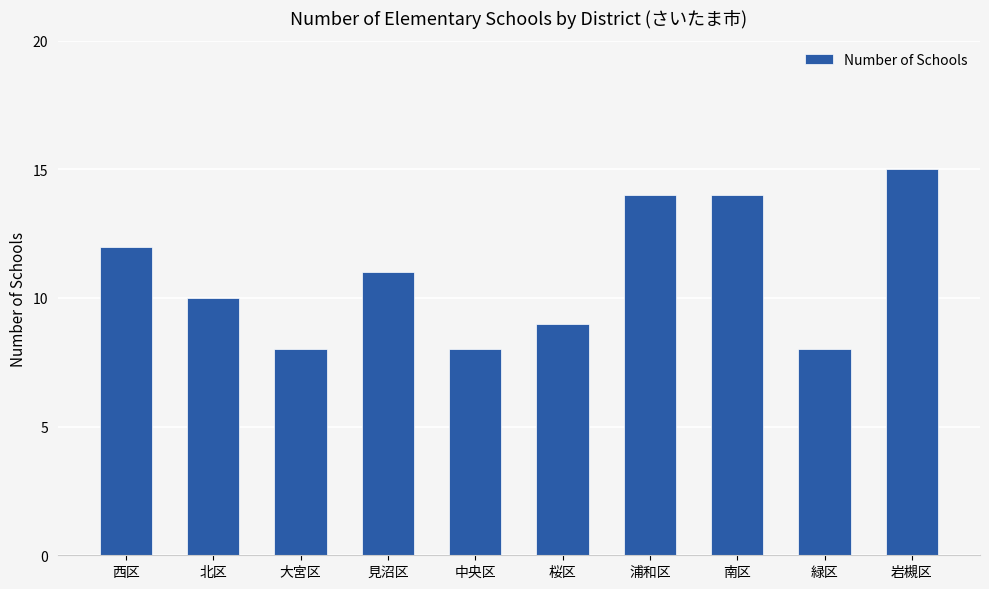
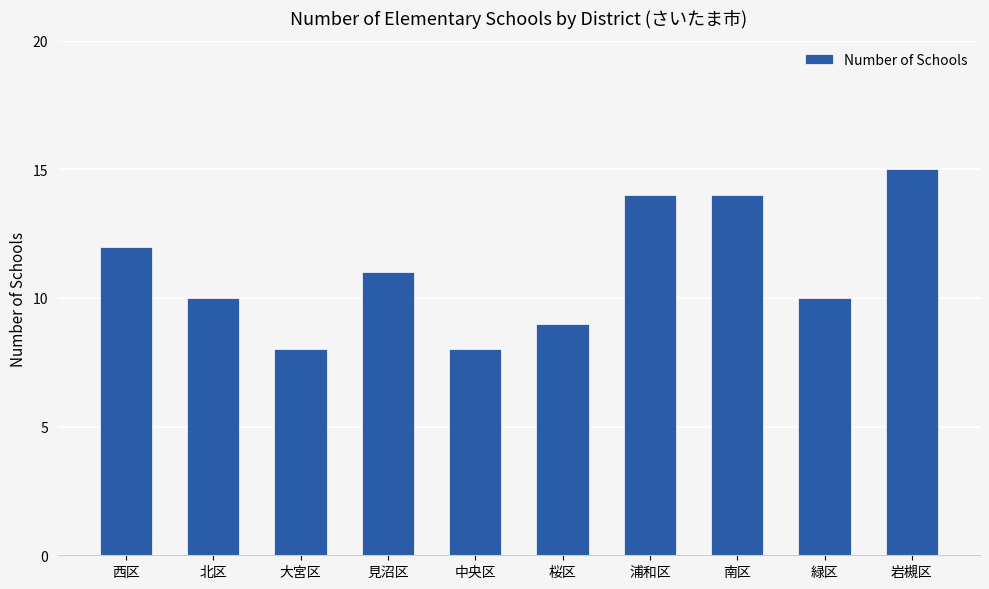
緑区: 8 -> 10
